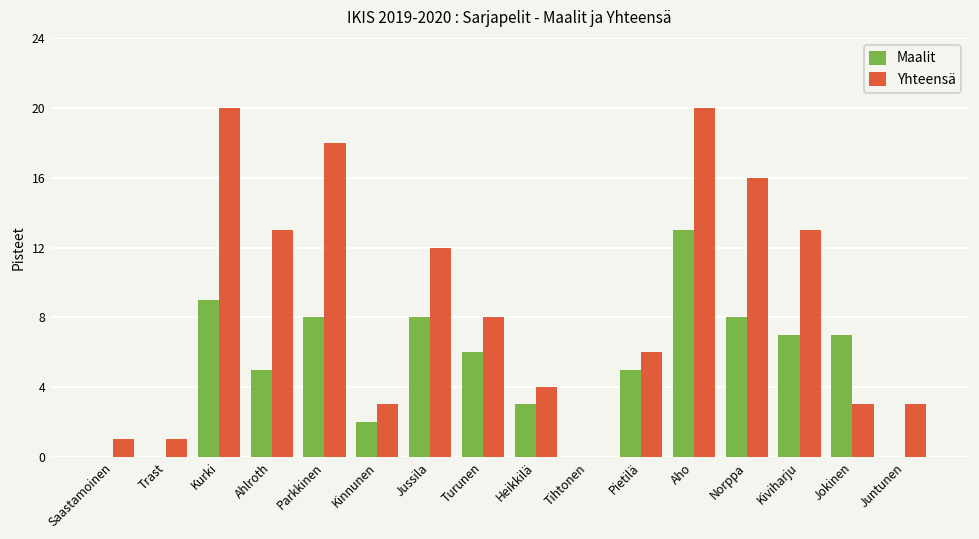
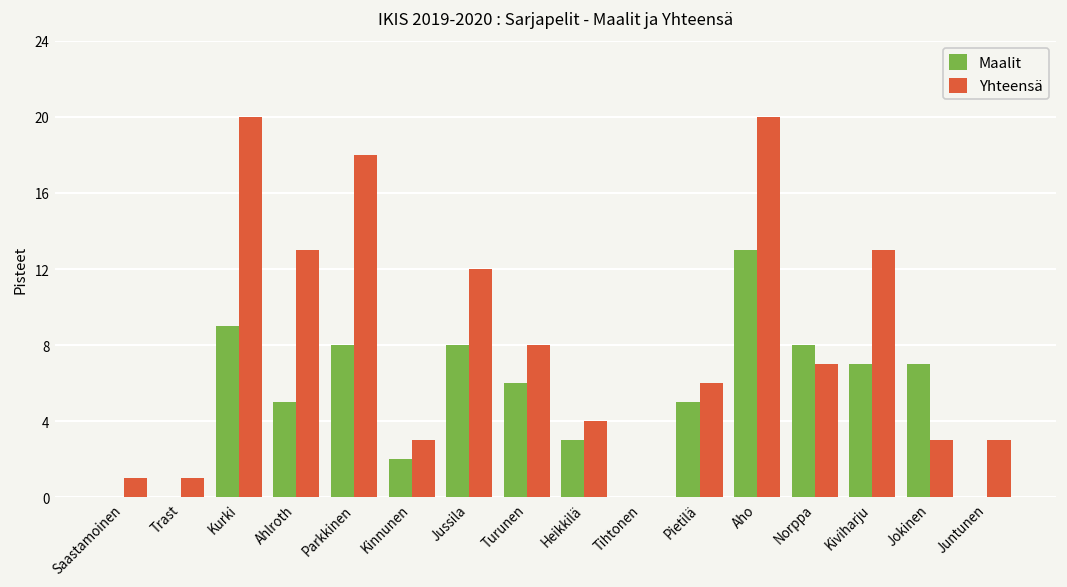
Yhteensä, Norppa: 16 -> 7
